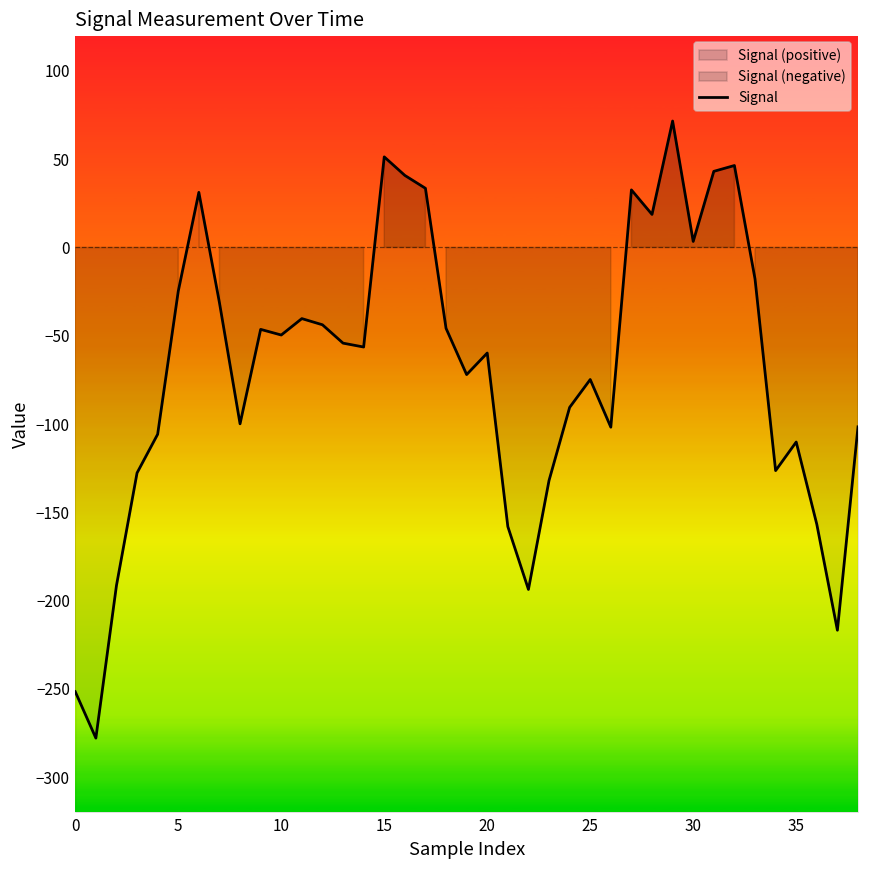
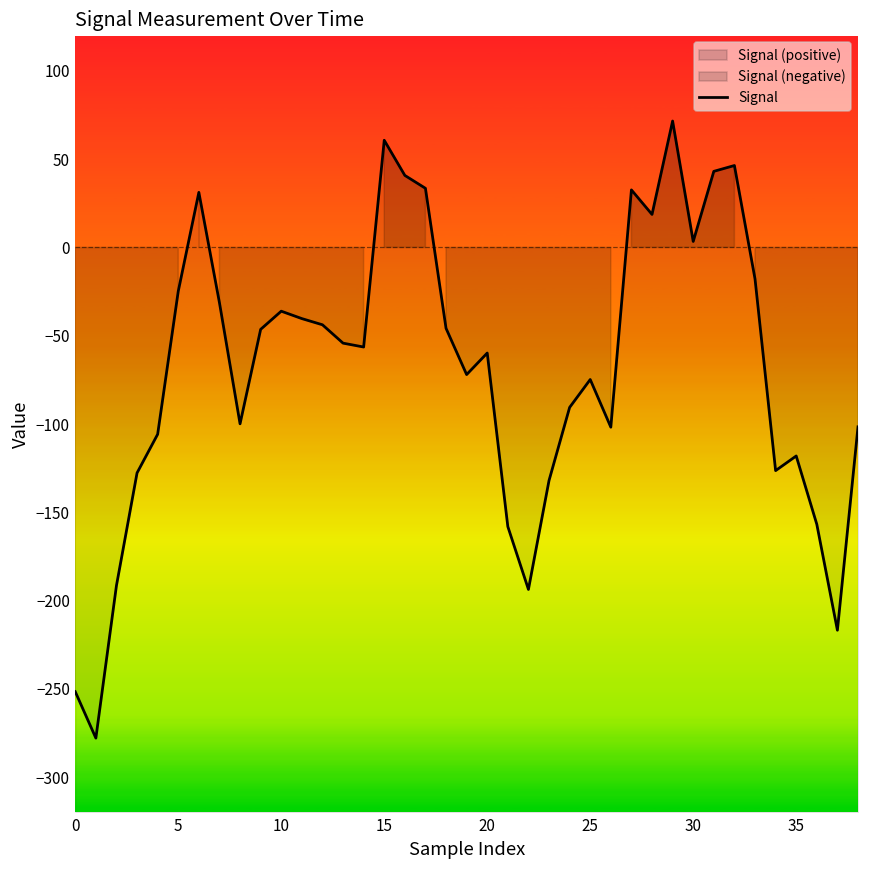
10: -50 -> -36
15: 51 -> 61
35: -110 -> -118
